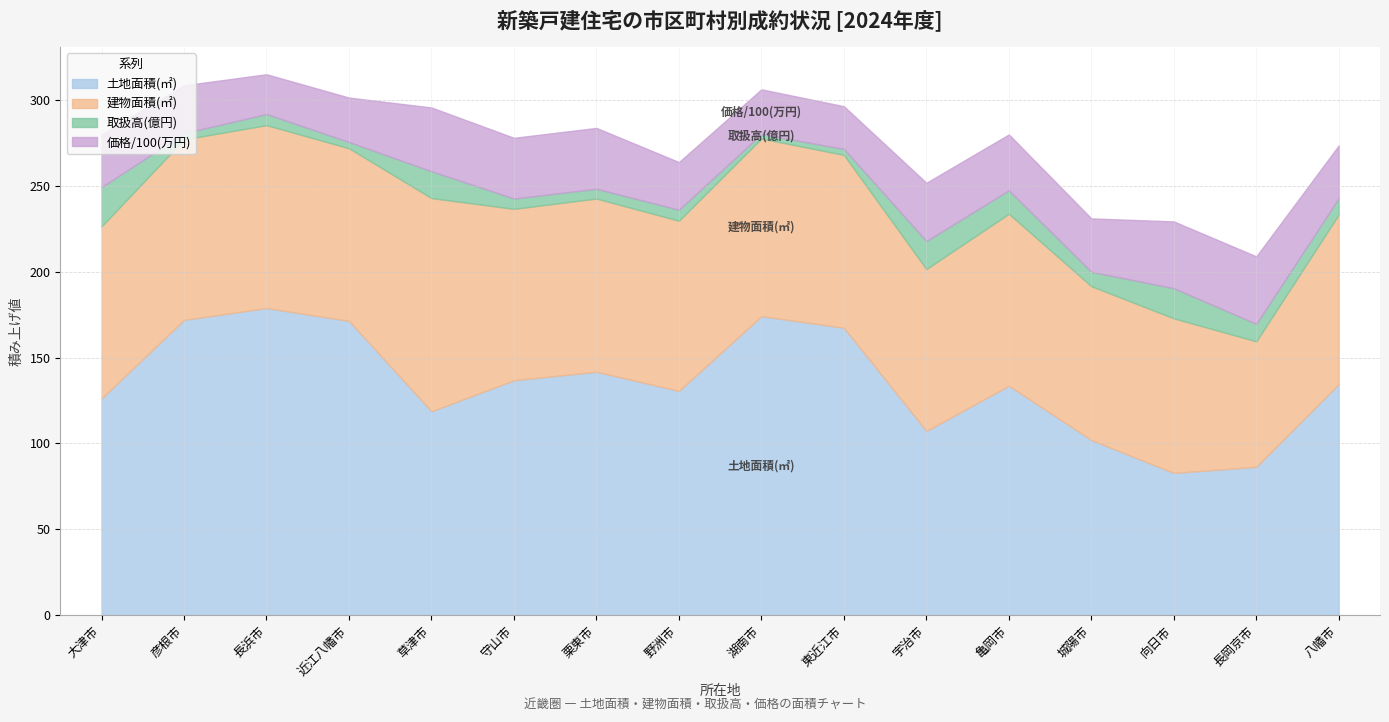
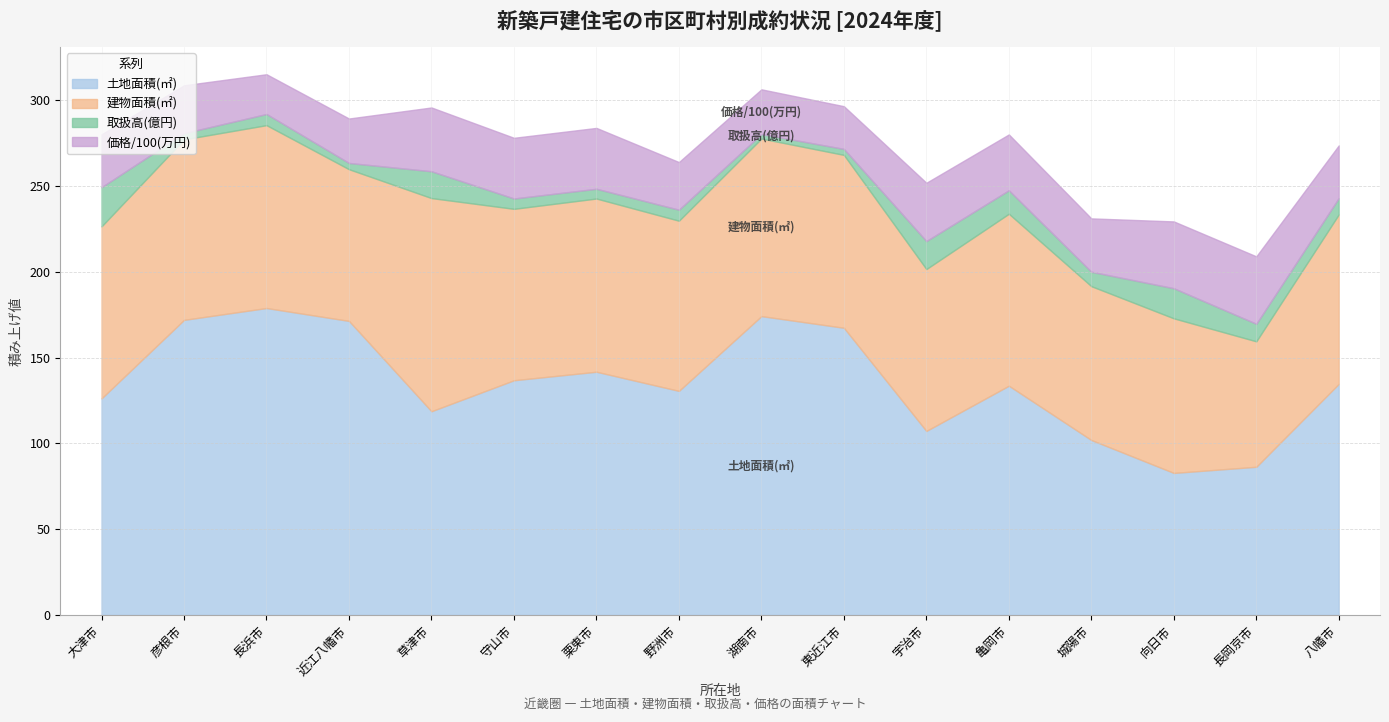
建物面積(㎡), 近江八幡市: 101 -> 88
